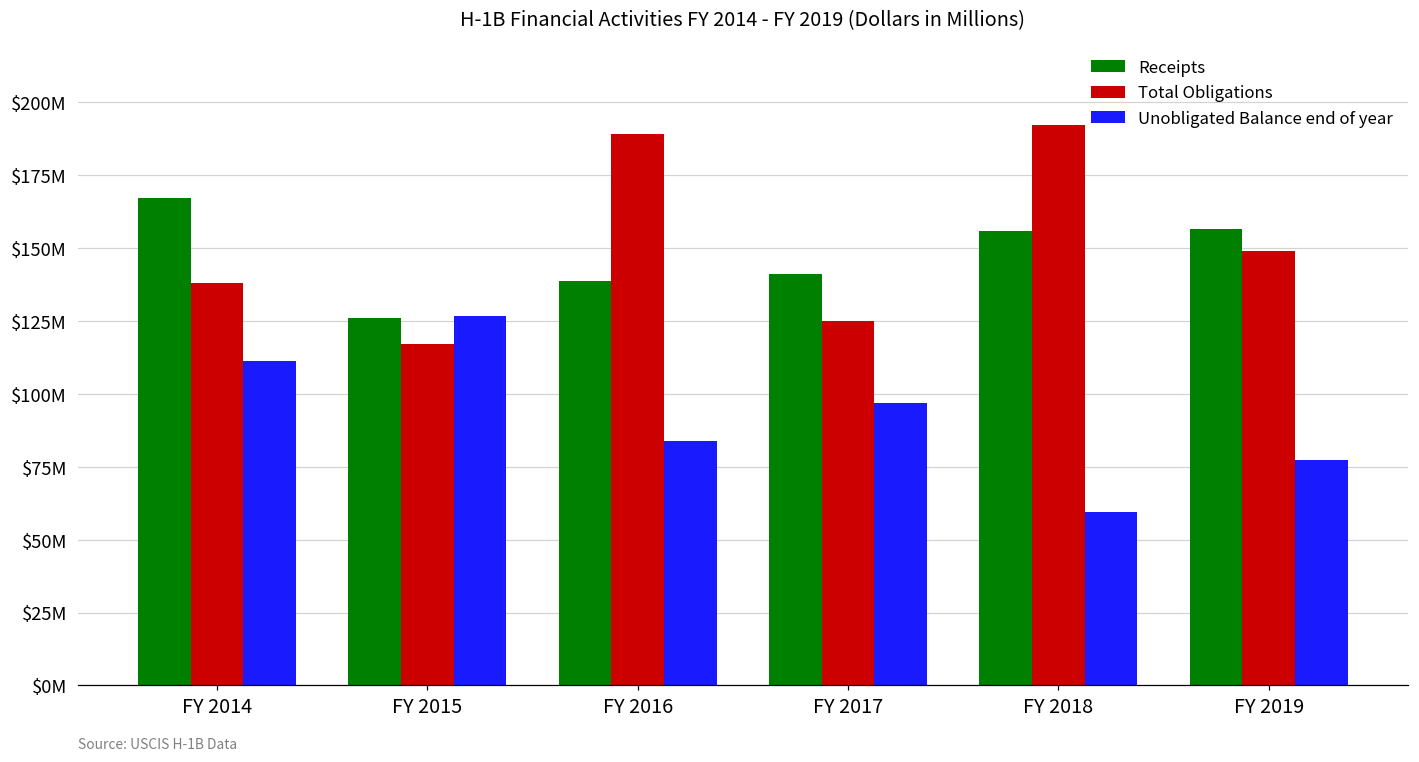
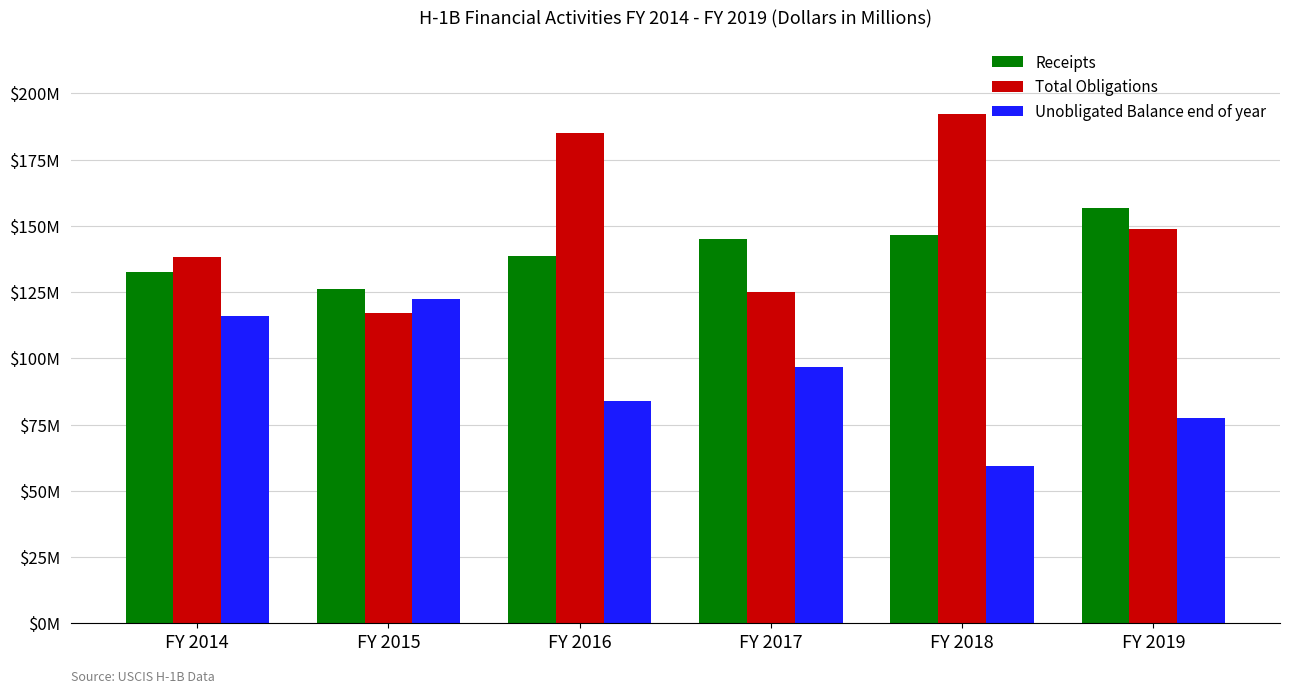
Receipts, FY 2014: $167000000 -> $132000000
Unobligated Balance end of year, FY 2014: $111000000 -> $116000000
Unobligated Balance end of year, FY 2015: $127000000 -> $122000000
Total Obligations, FY 2016: $189000000 -> $185000000
Receipts, FY 2017: $141000000 -> $145000000
Receipts, FY 2018: $156000000 -> $147000000
